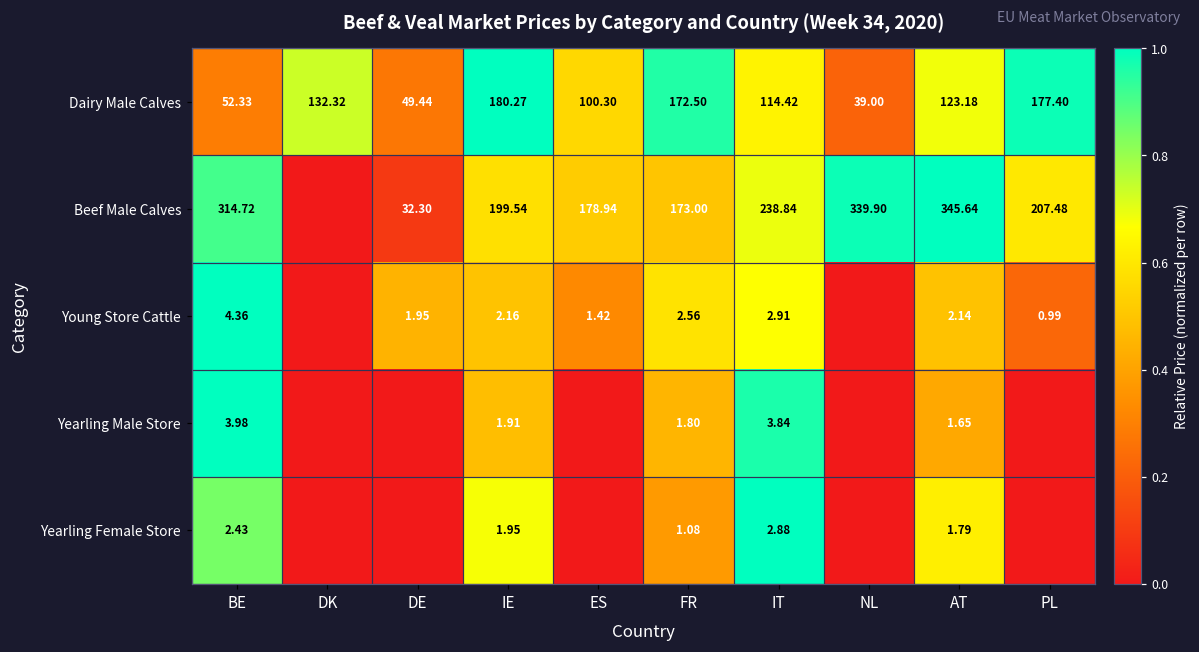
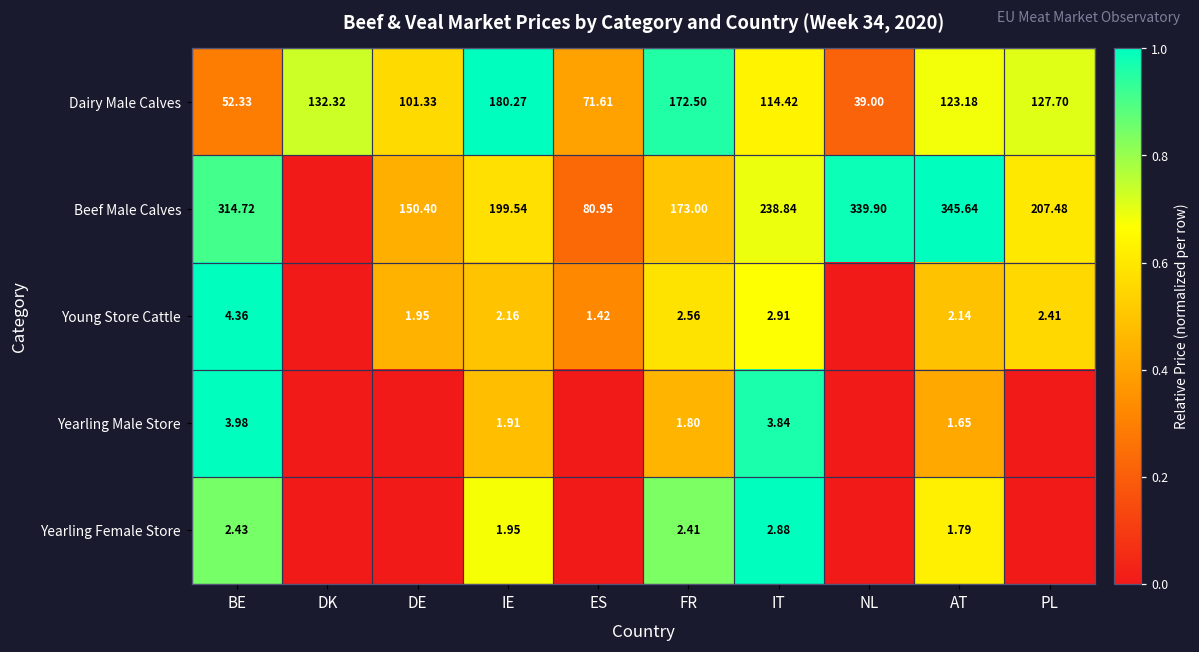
Dairy Male Calves, DE: 49.44 -> 101.33
Dairy Male Calves, ES: 100.30 -> 71.61
Dairy Male Calves, PL: 177.40 -> 127.70
Beef Male Calves, DE: 32.30 -> 150.40
Beef Male Calves, ES: 178.94 -> 80.95
Young Store Cattle, PL: 0.99 -> 2.41
Yearling Female Store, FR: 1.08 -> 2.41
